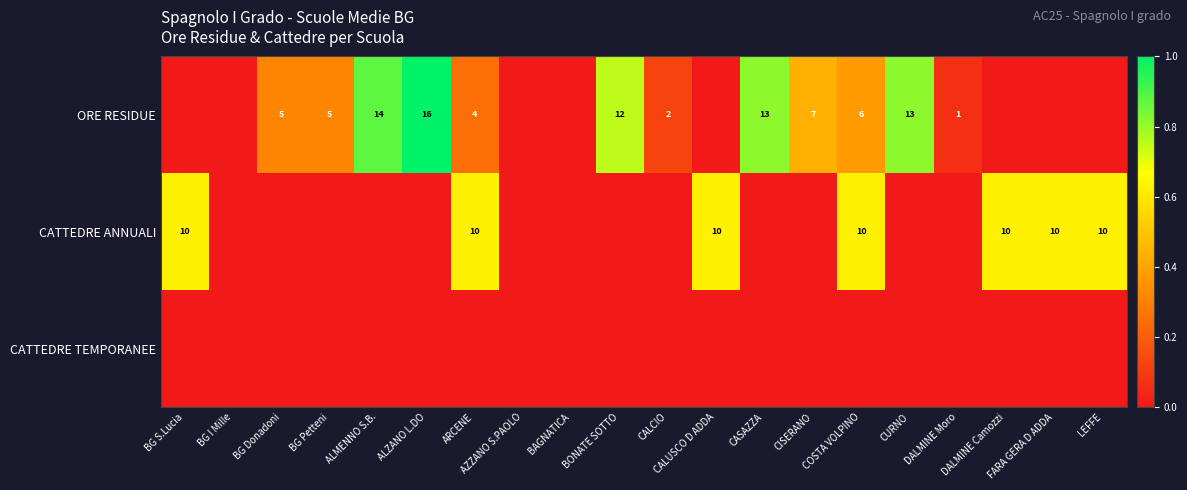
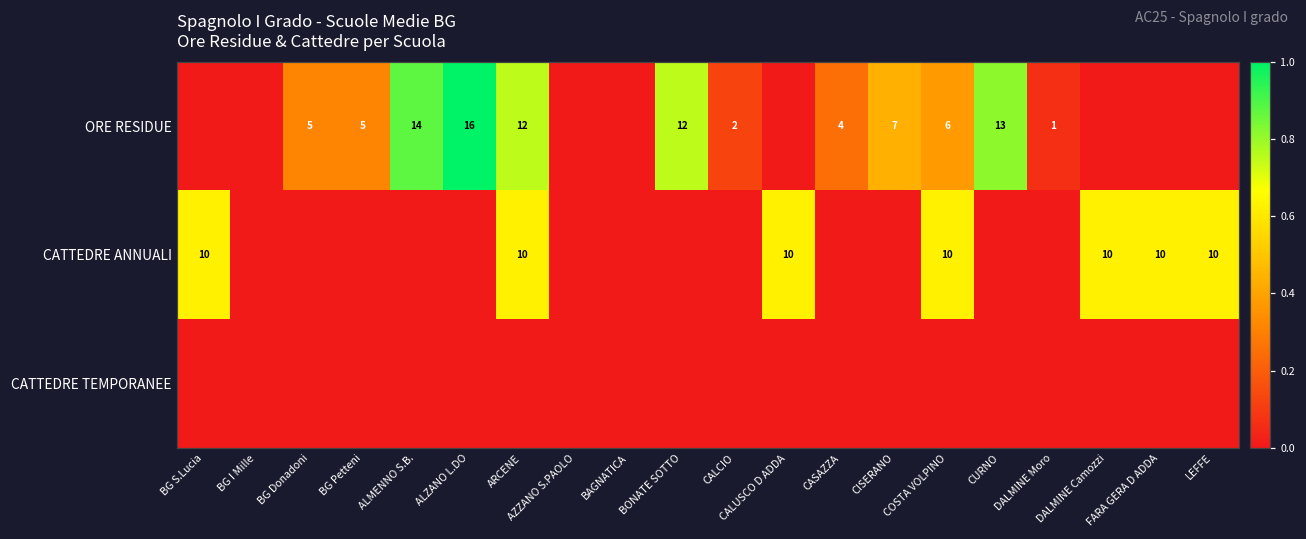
ORE RESIDUE, ARCENE: 4 -> 12
ORE RESIDUE, CASAZZA: 13 -> 4
